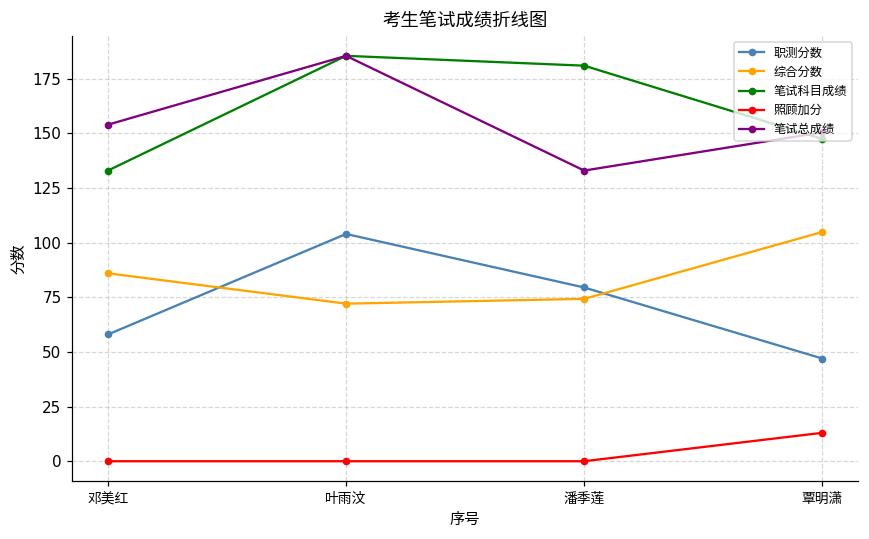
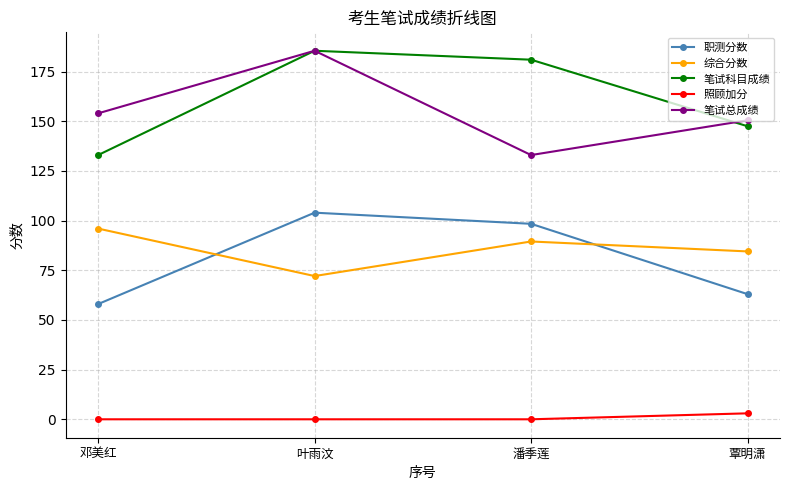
综合分数, 邓美红: 86 -> 96
职测分数, 潘季莲: 80 -> 98
综合分数, 潘季莲: 74 -> 90
职测分数, 覃明潇: 47 -> 63
综合分数, 覃明潇: 105 -> 85
照顾加分, 覃明潇: 13 -> 3
